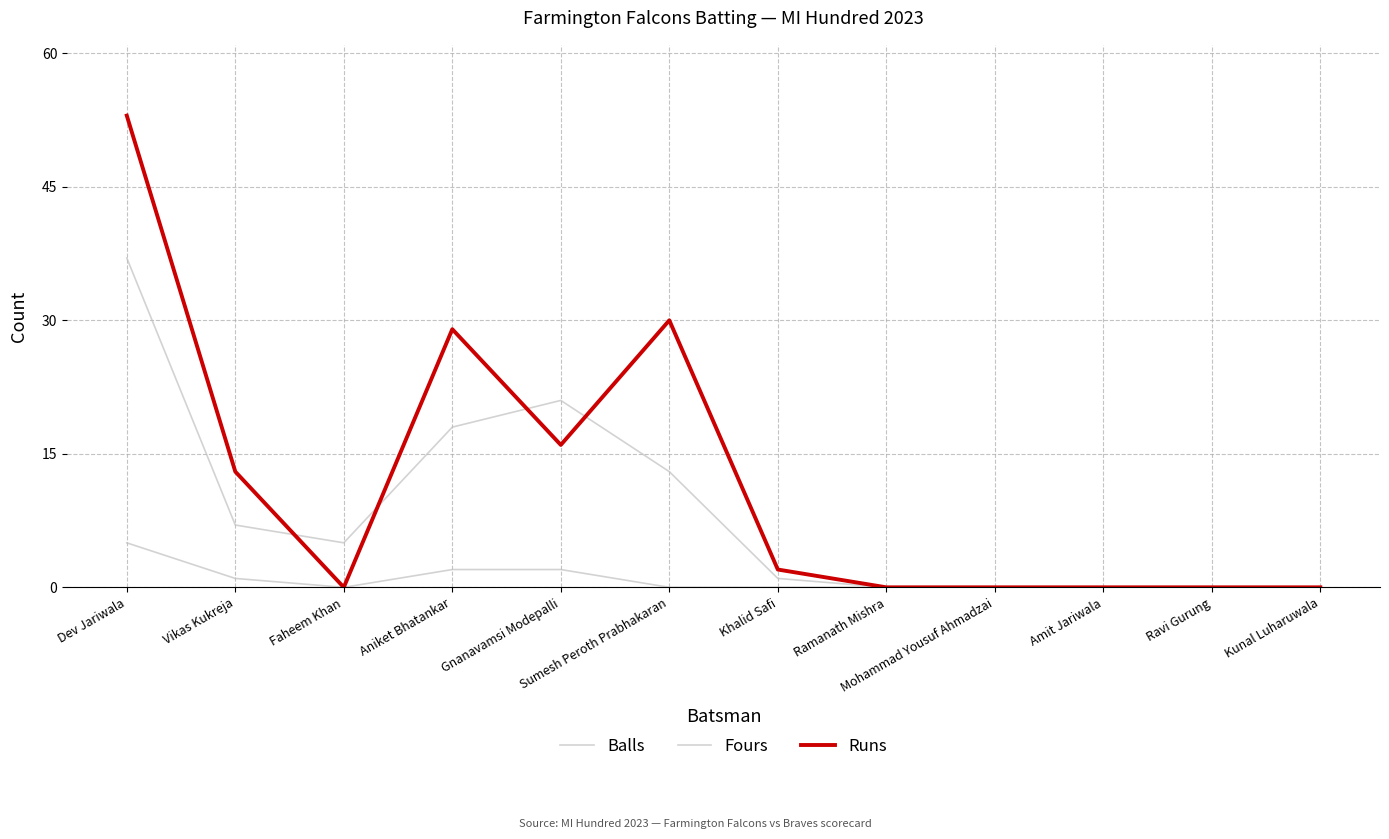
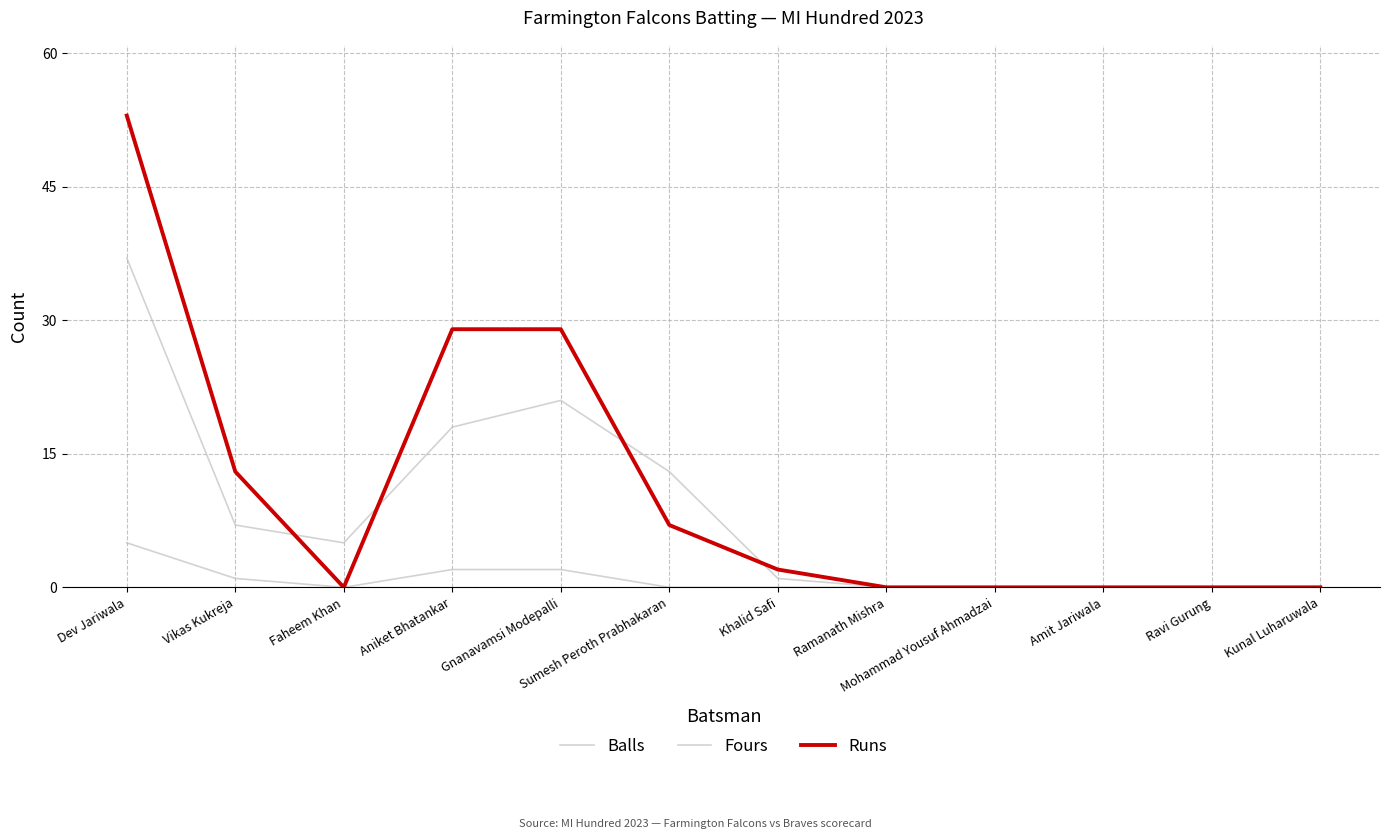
Runs, Gnanavamsi Modepalli: 16 -> 29
Runs, Sumesh Peroth Prabhakaran: 30 -> 7
